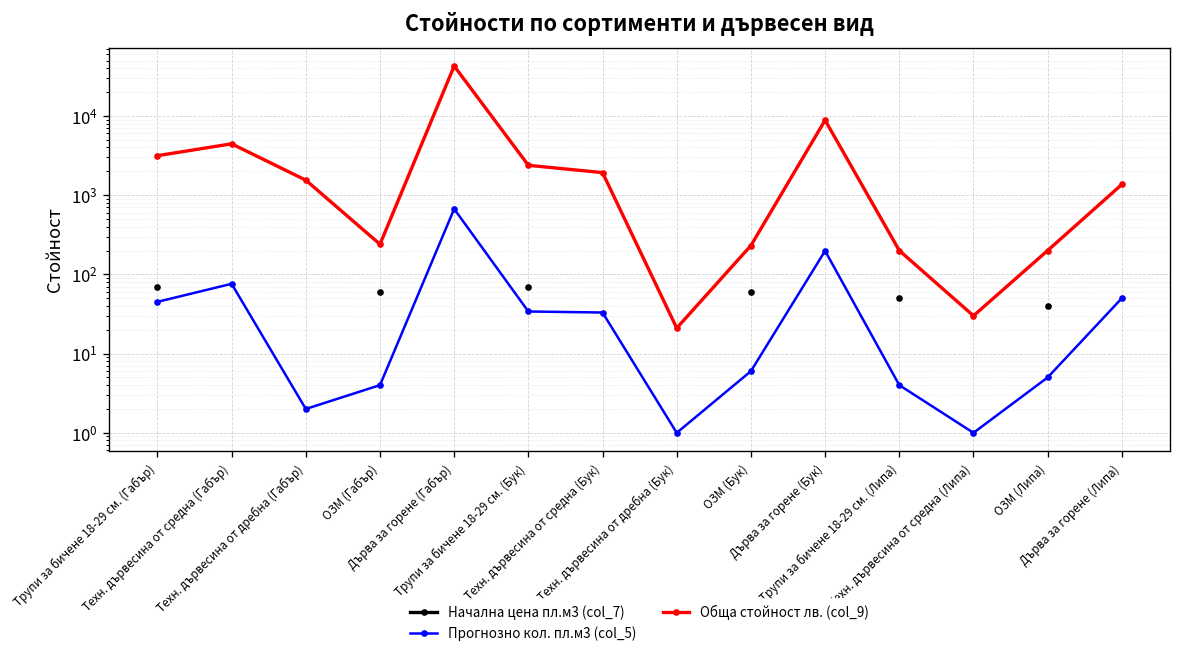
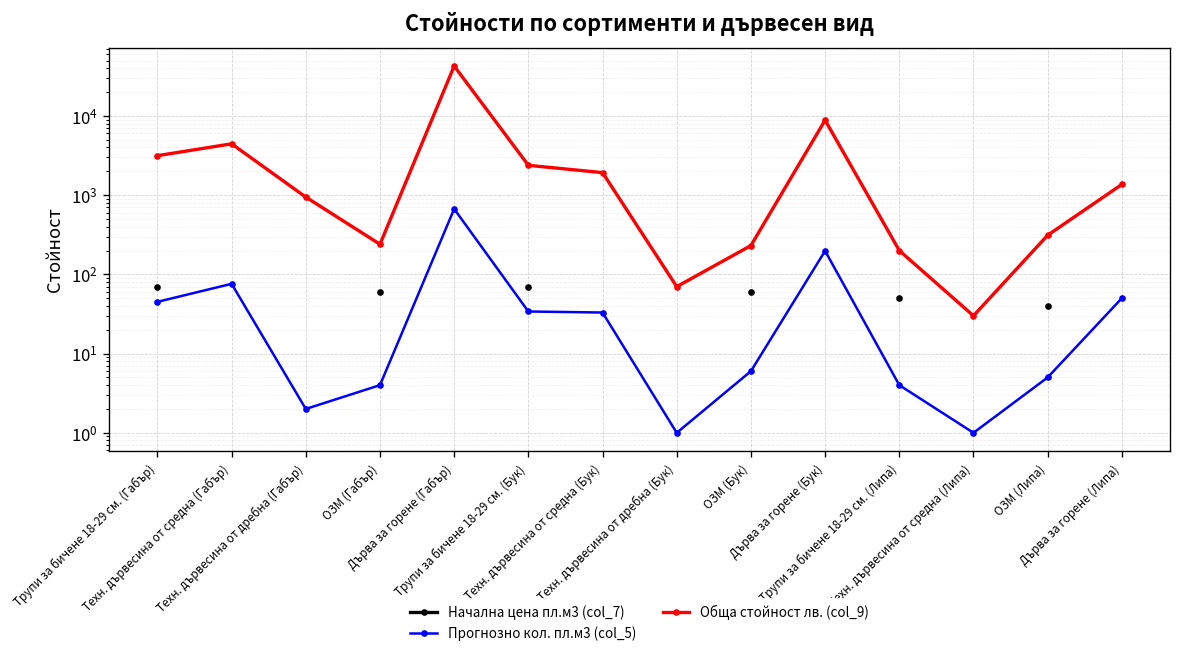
Обща стойност лв. (col_9), Техн. дървесина от дребна (Габър): 1500 -> 900
Обща стойност лв. (col_9), Техн. дървесина от дребна (Бук): 21 -> 70
Обща стойност лв. (col_9), ОЗМ (Липа): 200 -> 300
